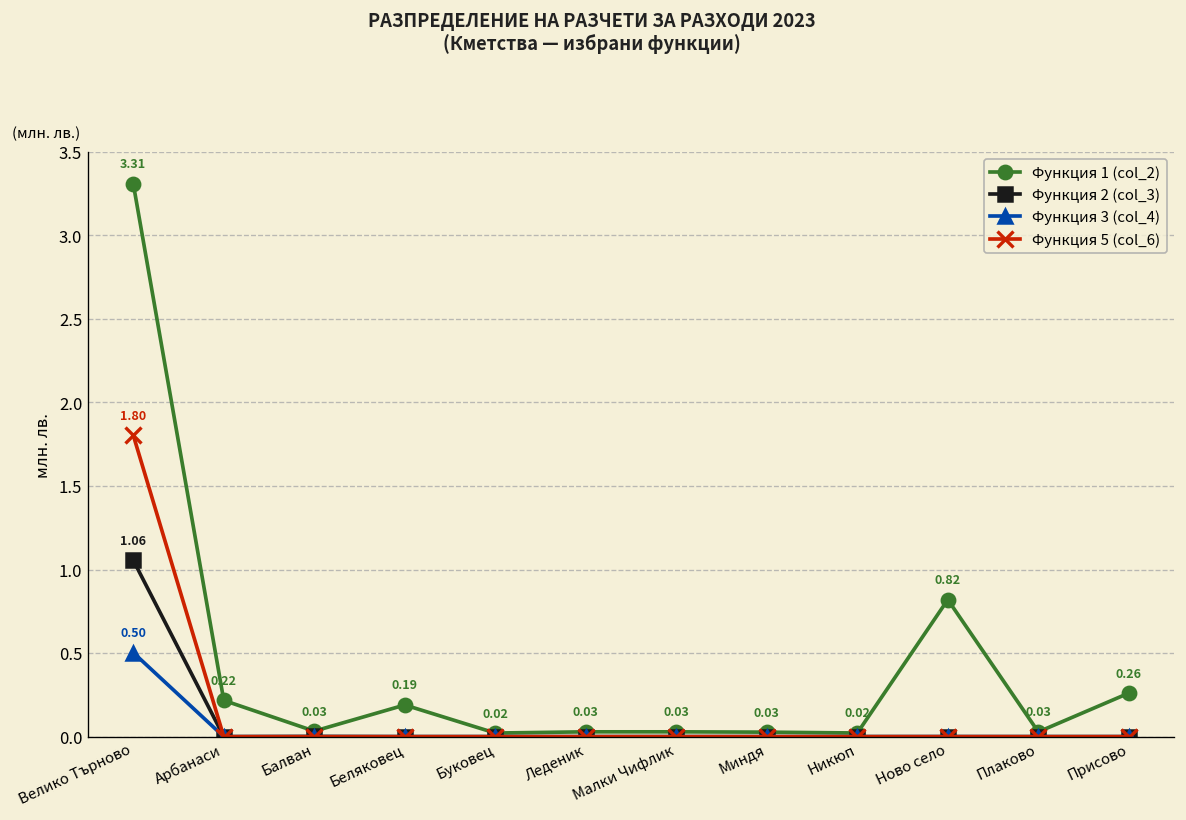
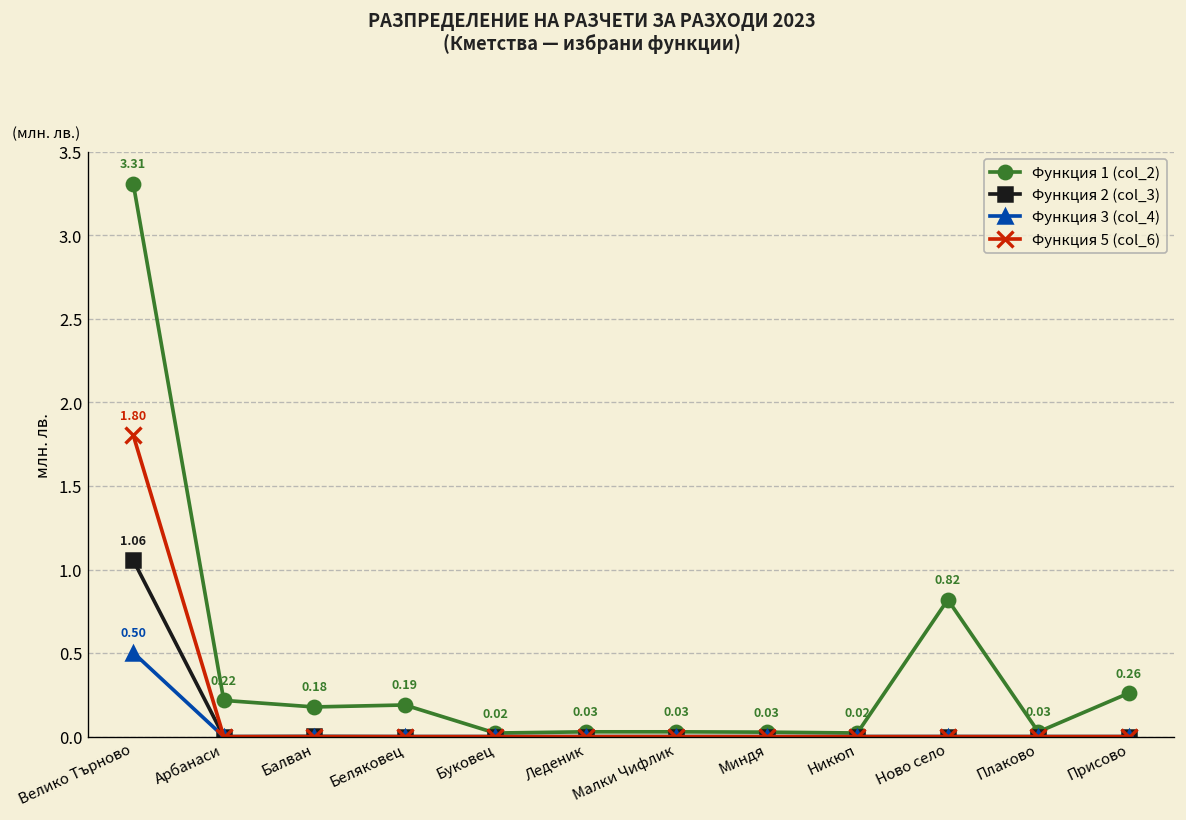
Функция 1 (col_2), Балван: 0.03 -> 0.18
